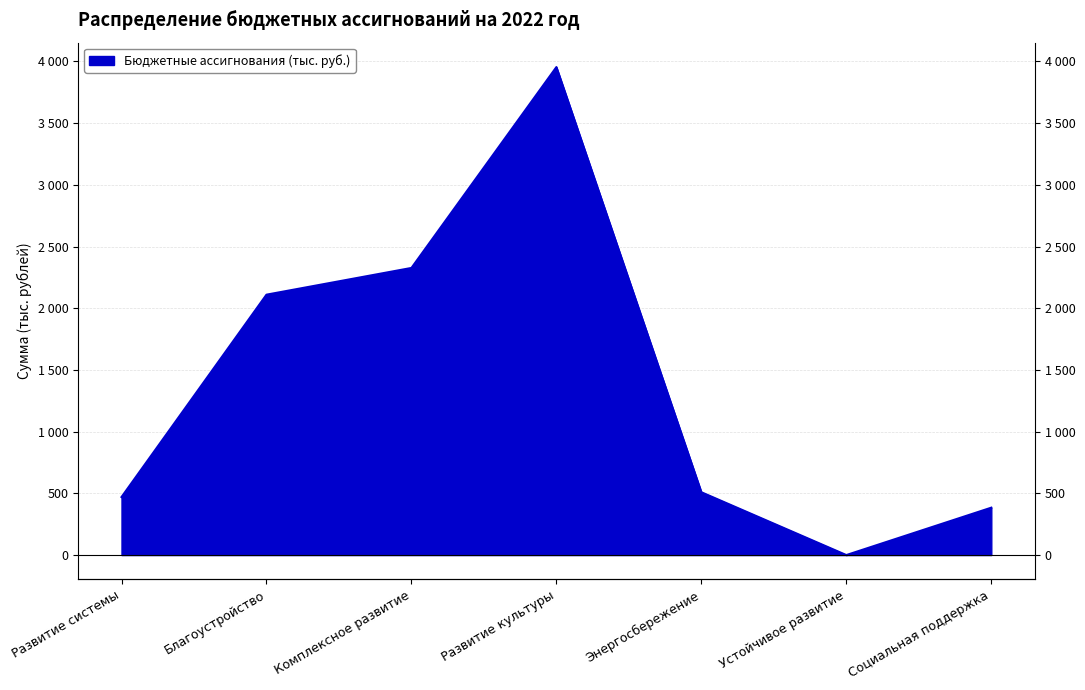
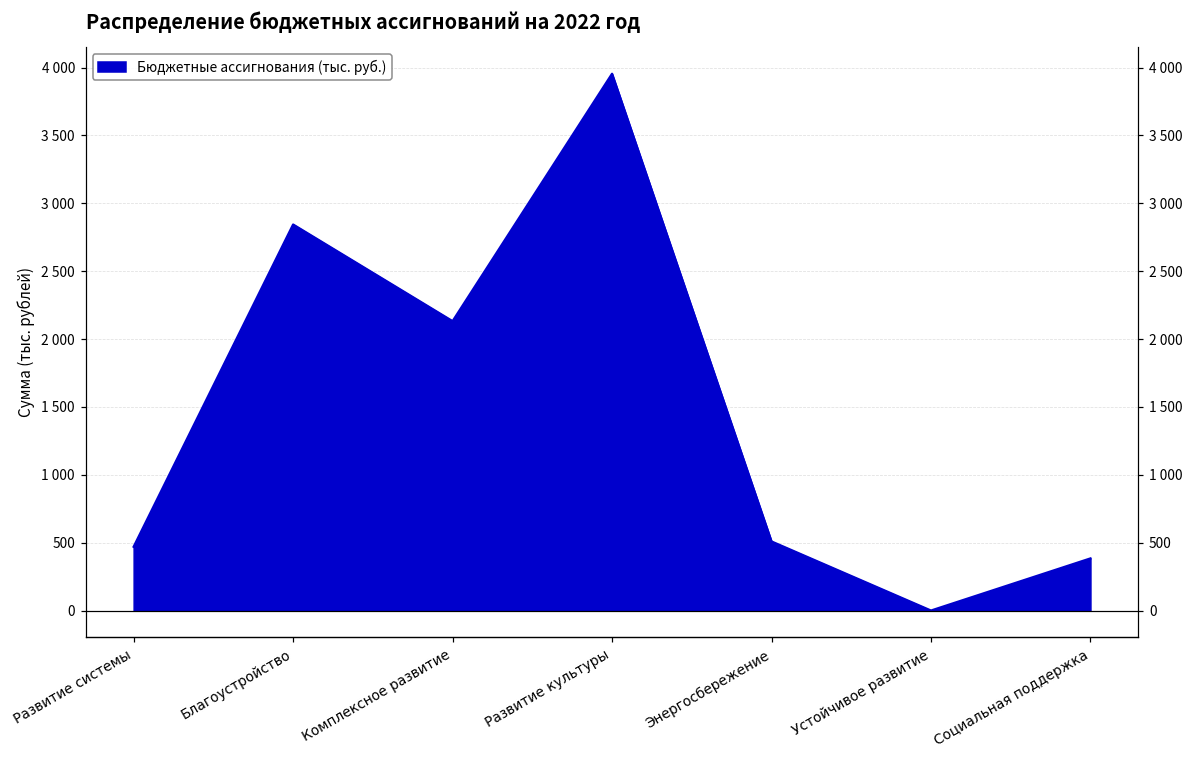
Благоустройство: 2110 -> 2840
Комплексное развитие: 2330 -> 2130
